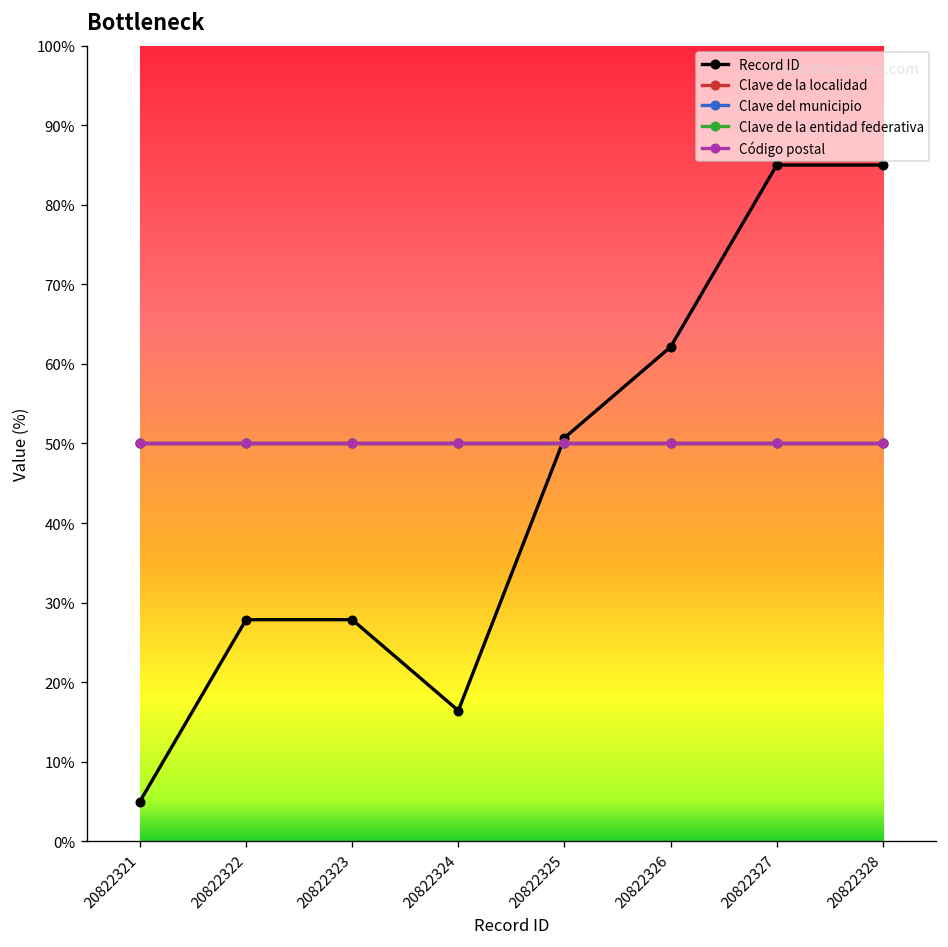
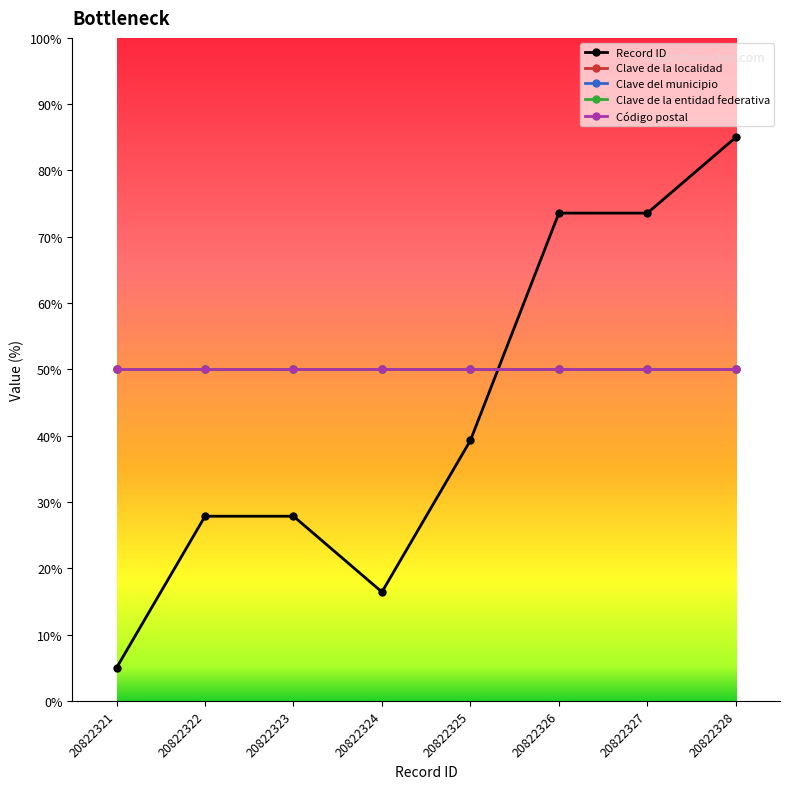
Record ID, 20822325: 51% -> 39%
Record ID, 20822326: 62% -> 74%
Record ID, 20822327: 85% -> 74%
